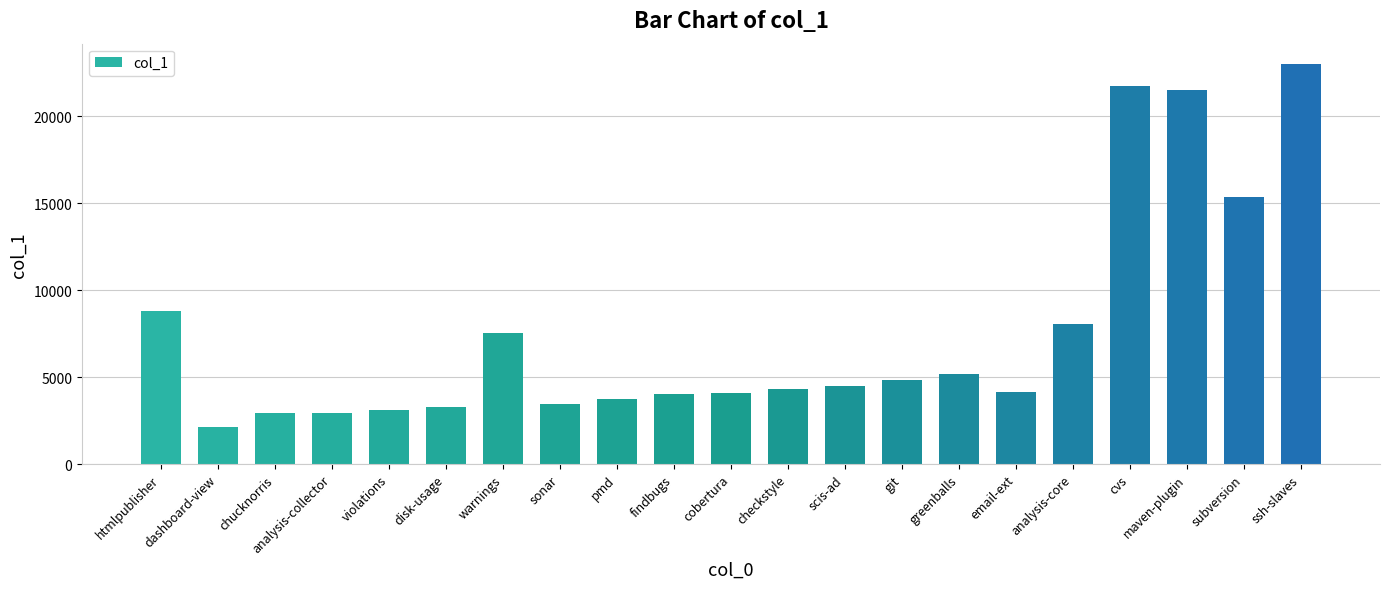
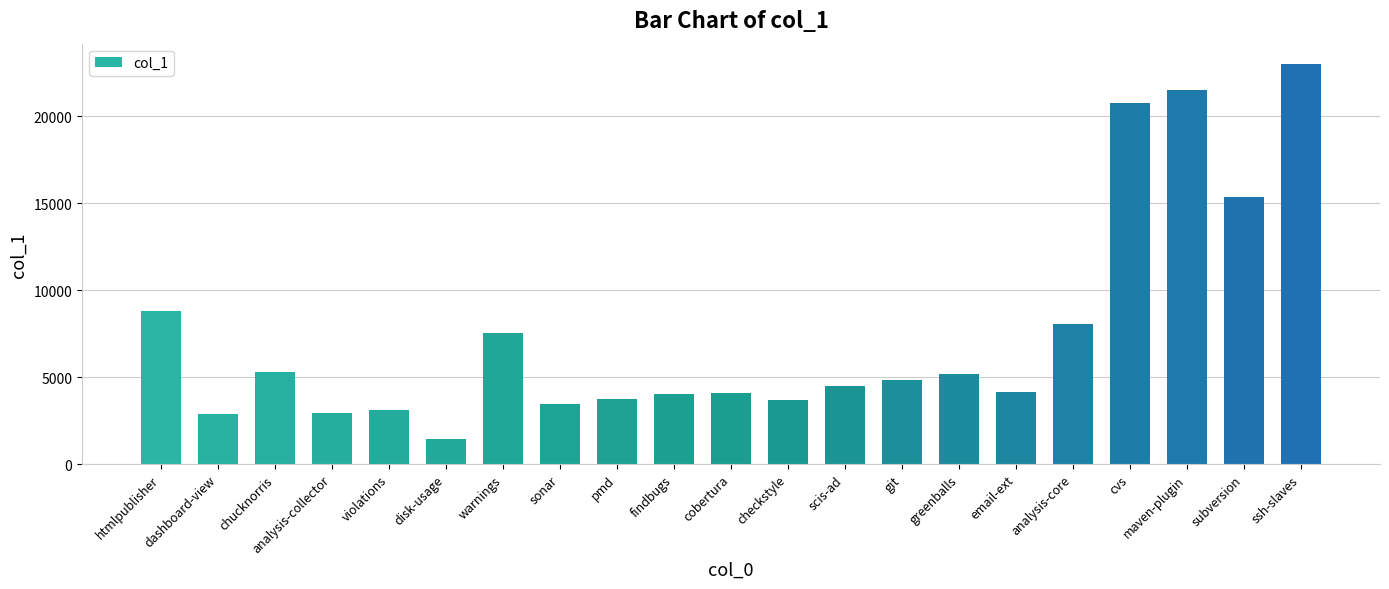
dashboard-view: 2100 -> 2900
chucknorris: 2900 -> 5300
disk-usage: 3300 -> 1400
checkstyle: 4300 -> 3700
cvs: 21800 -> 20800
